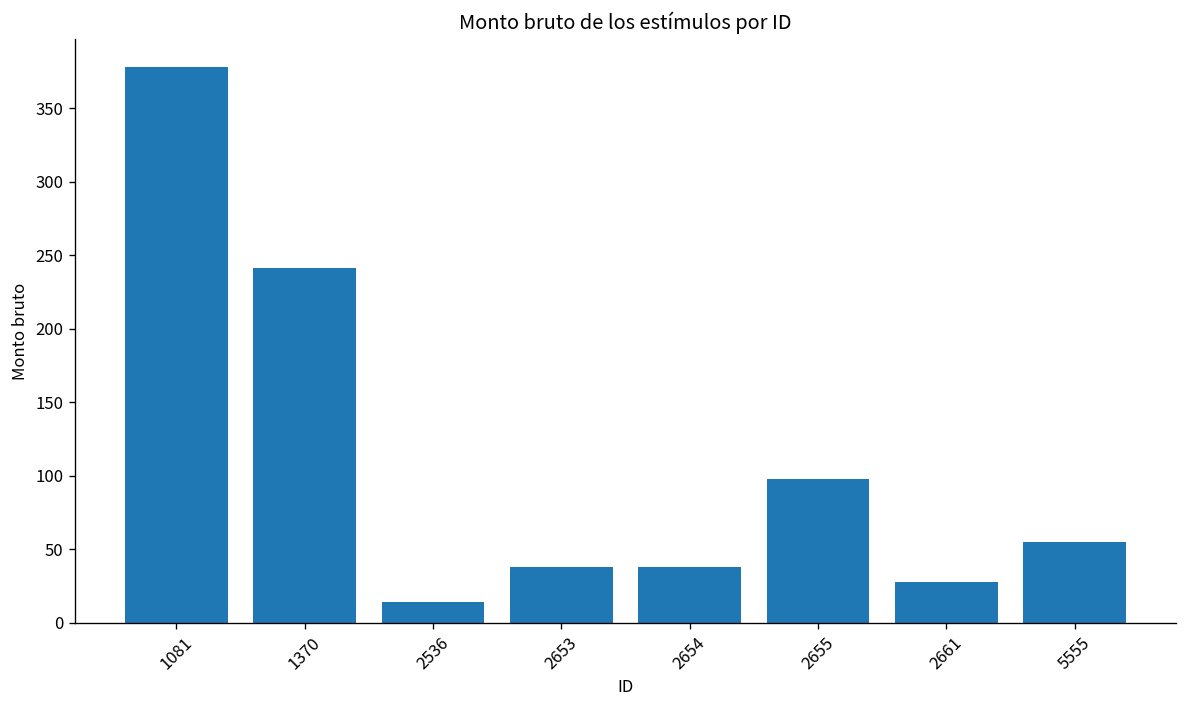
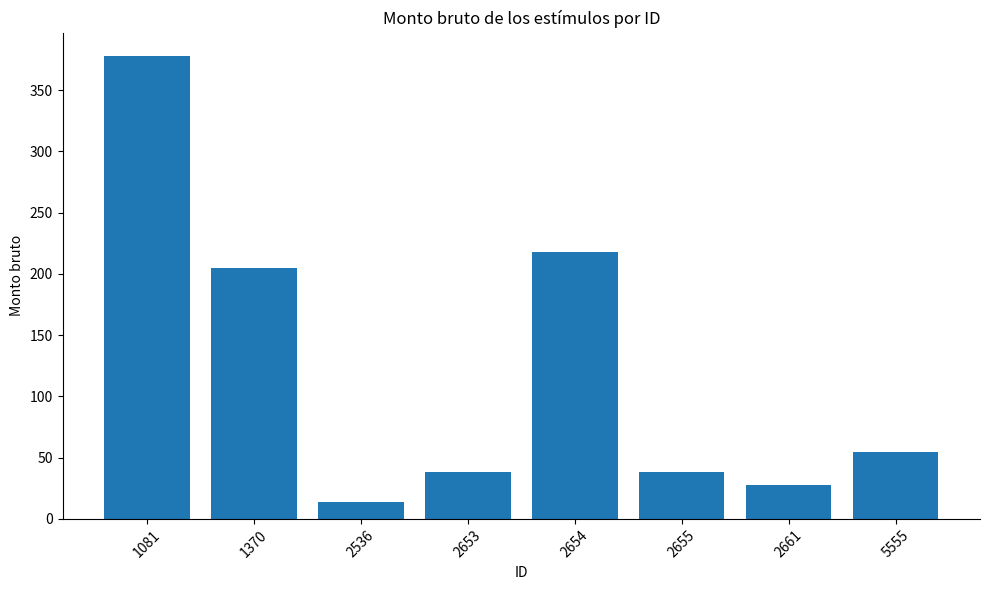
1370: 241 -> 205
2654: 38 -> 218
2655: 98 -> 38
